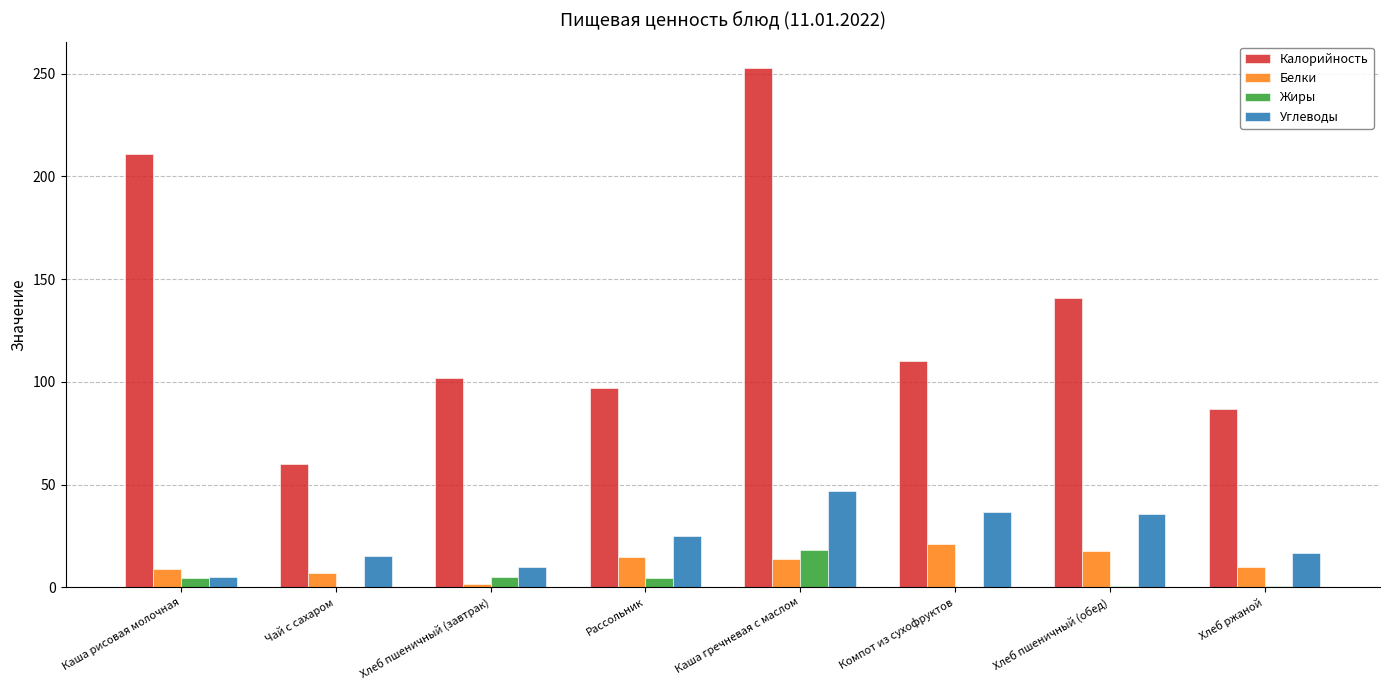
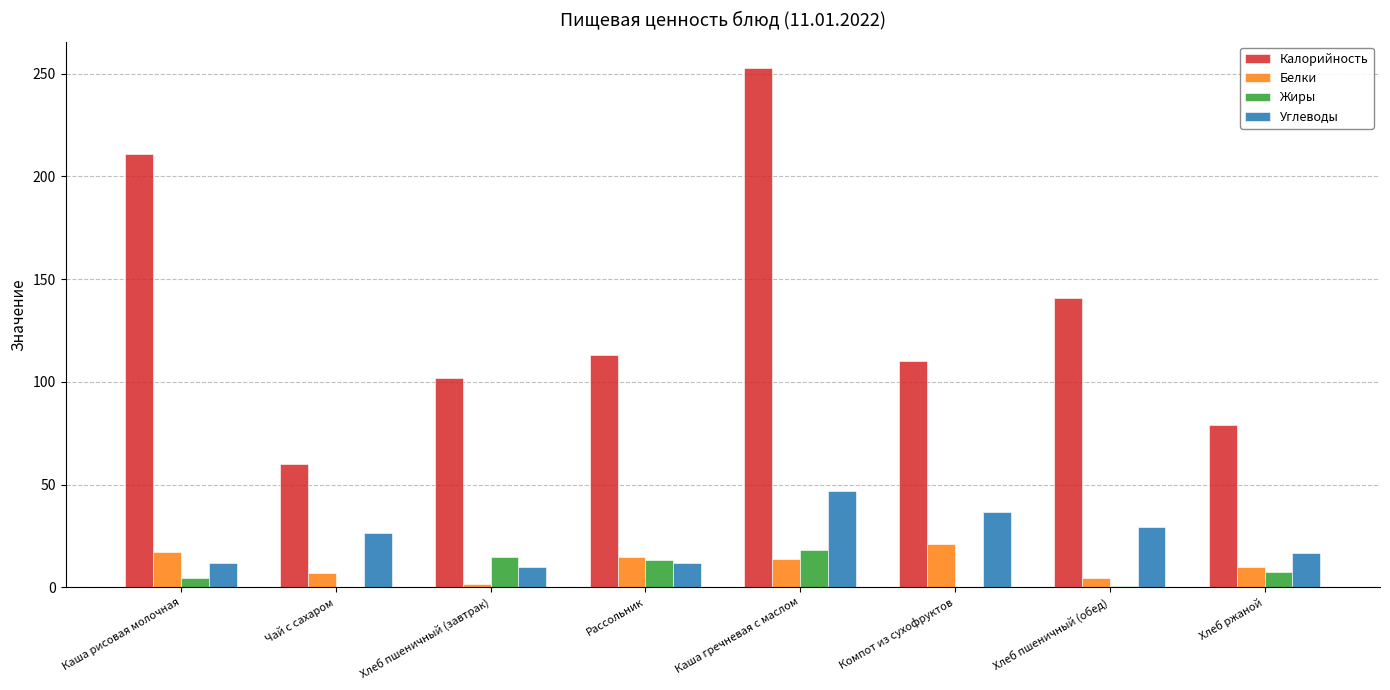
Белки, Каша рисовая молочная: 9 -> 17
Углеводы, Каша рисовая молочная: 5 -> 12
Углеводы, Чай с сахаром: 15 -> 27
Жиры, Хлеб пшеничный (завтрак): 5 -> 15
Калорийность, Рассольник: 97 -> 113
Жиры, Рассольник: 4 -> 13
Углеводы, Рассольник: 25 -> 12
Белки, Хлеб пшеничный (обед): 17 -> 5
Углеводы, Хлеб пшеничный (обед): 35 -> 30
Калорийность, Хлеб ржаной: 87 -> 79
Жиры, Хлеб ржаной: 1 -> 7
